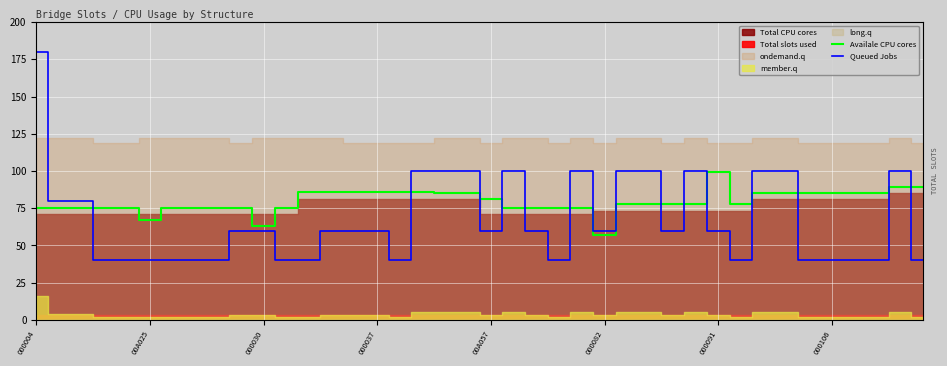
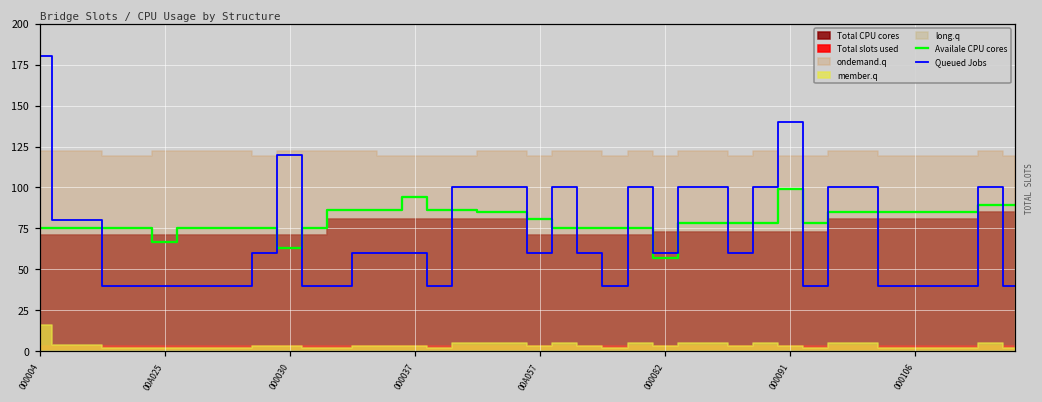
Queued Jobs, 000030: 60 -> 120
Availale CPU cores, 000037: 86 -> 94
Queued Jobs, 000091: 60 -> 140
